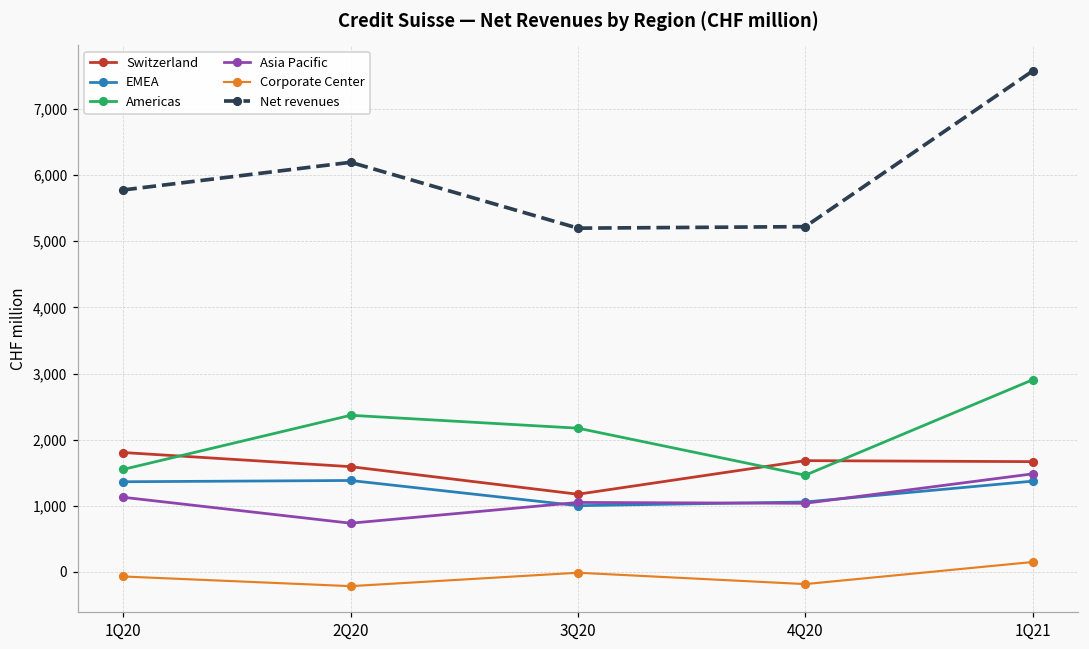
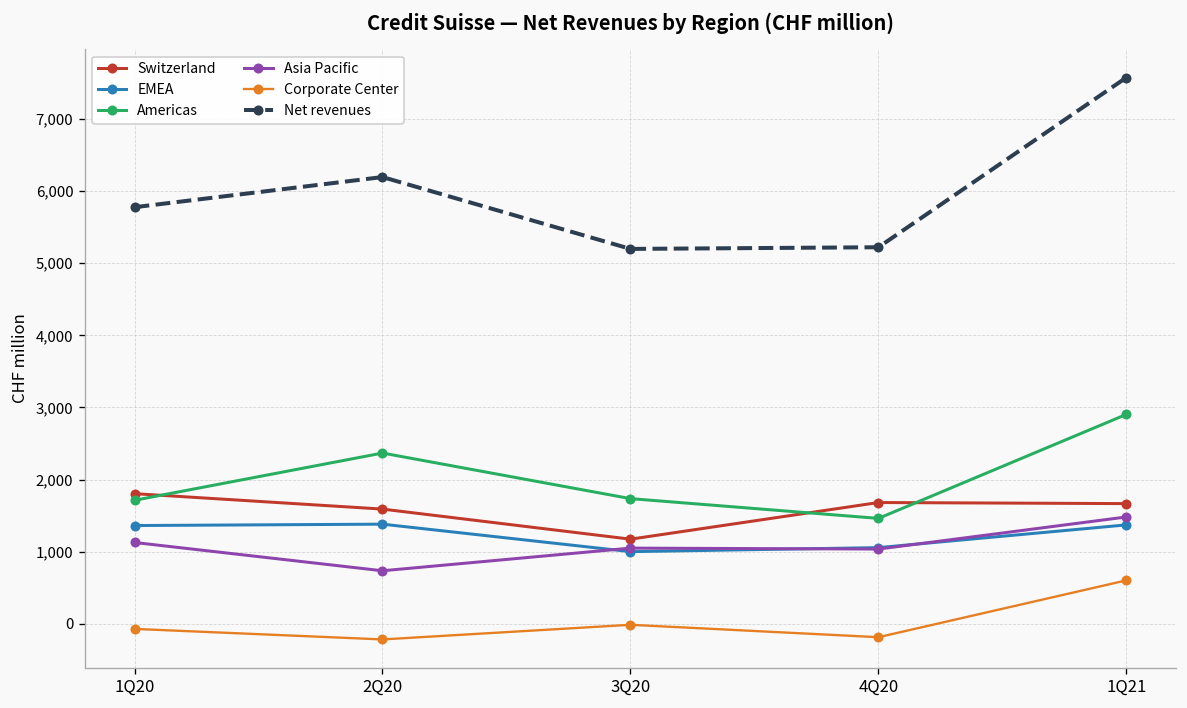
Americas, 1Q20: 1,600 -> 1,700
Americas, 3Q20: 2,200 -> 1,700
Corporate Center, 1Q21: 100 -> 600
